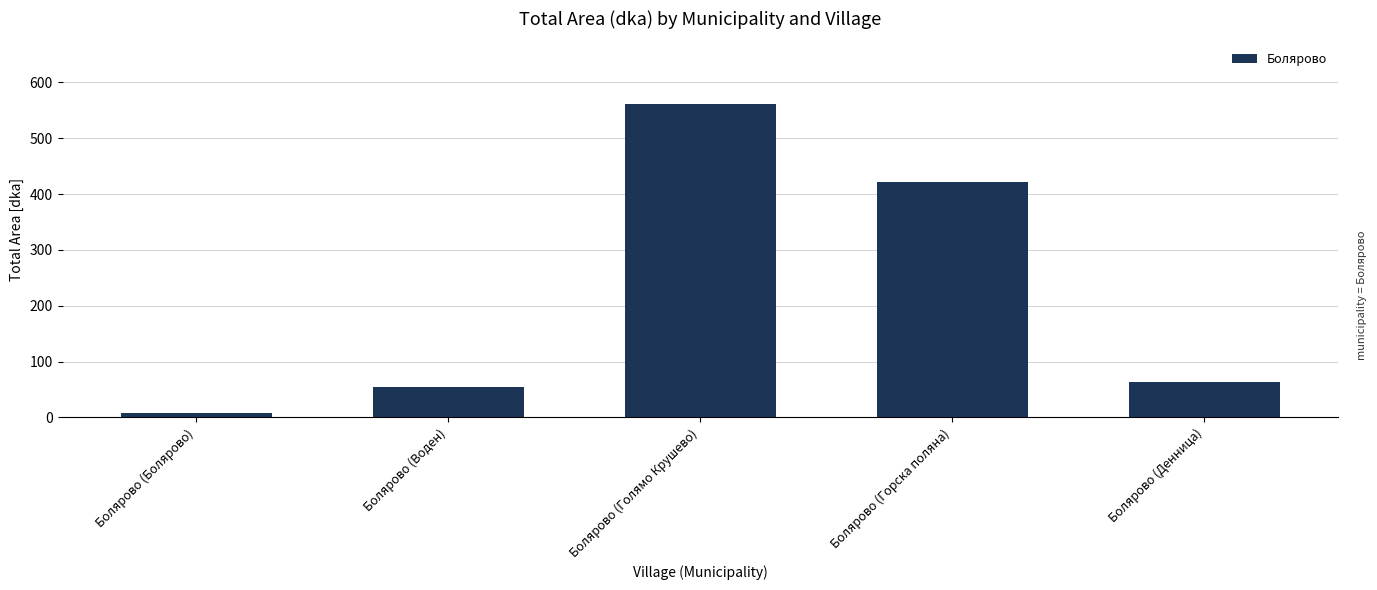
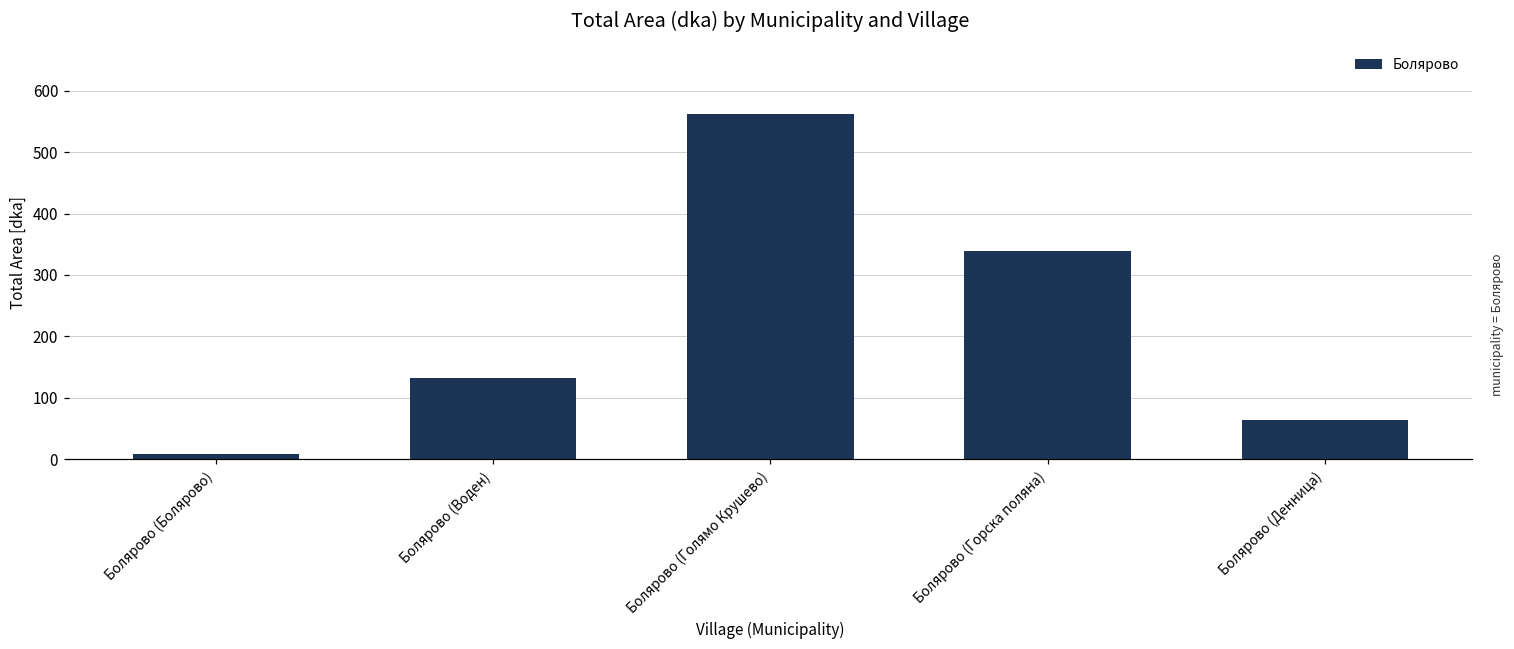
Болярово (Воден): 50 -> 130
Болярово (Горска поляна): 420 -> 340
